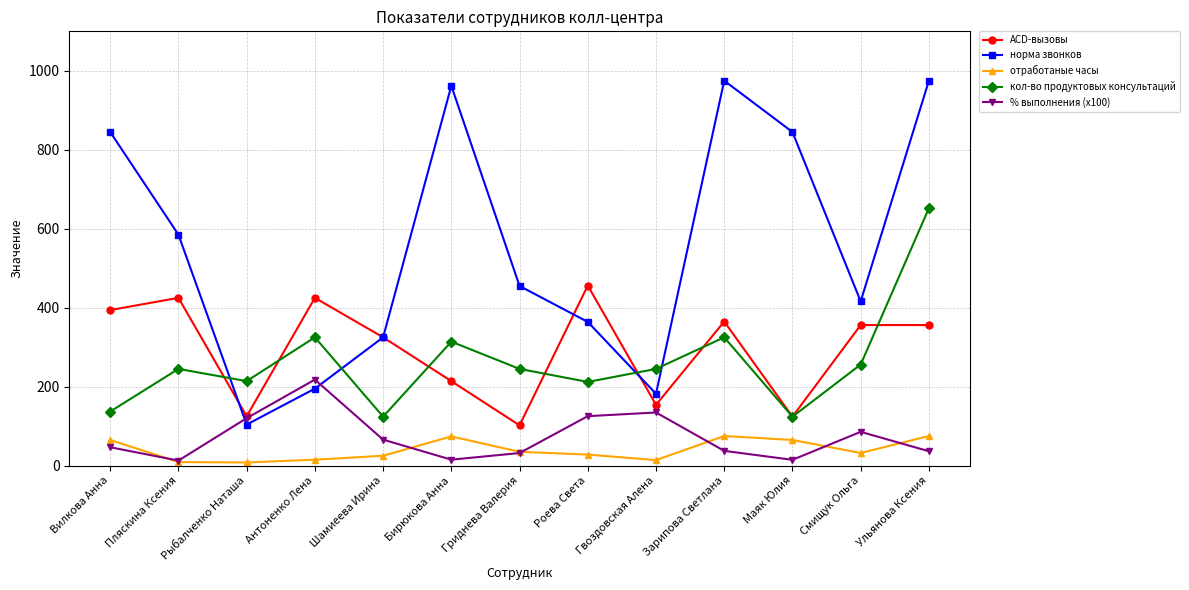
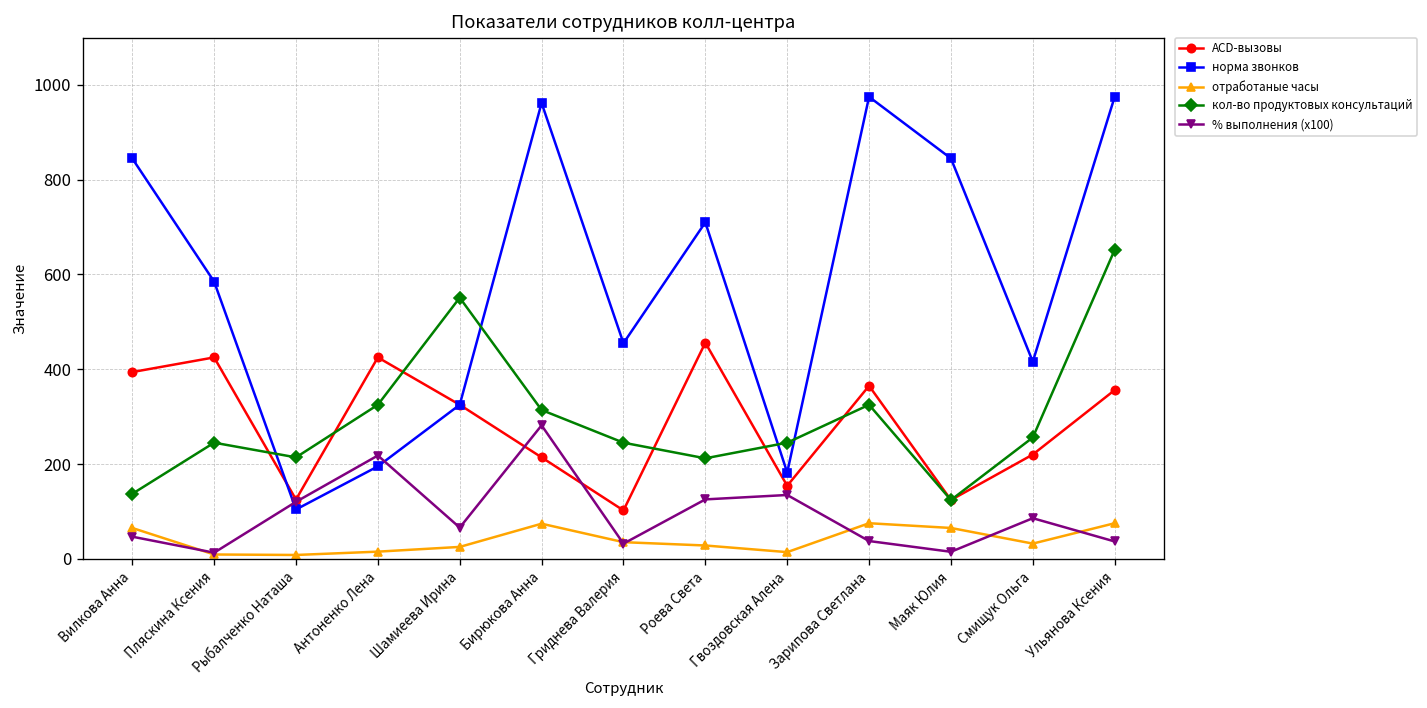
кол-во продуктовых консультаций, Шамиеева Ирина: 120 -> 550
% выполнения (x100), Бирюкова Анна: 20 -> 280
норма звонков, Роева Света: 360 -> 710
ACD-вызовы, Смищук Ольга: 360 -> 220
